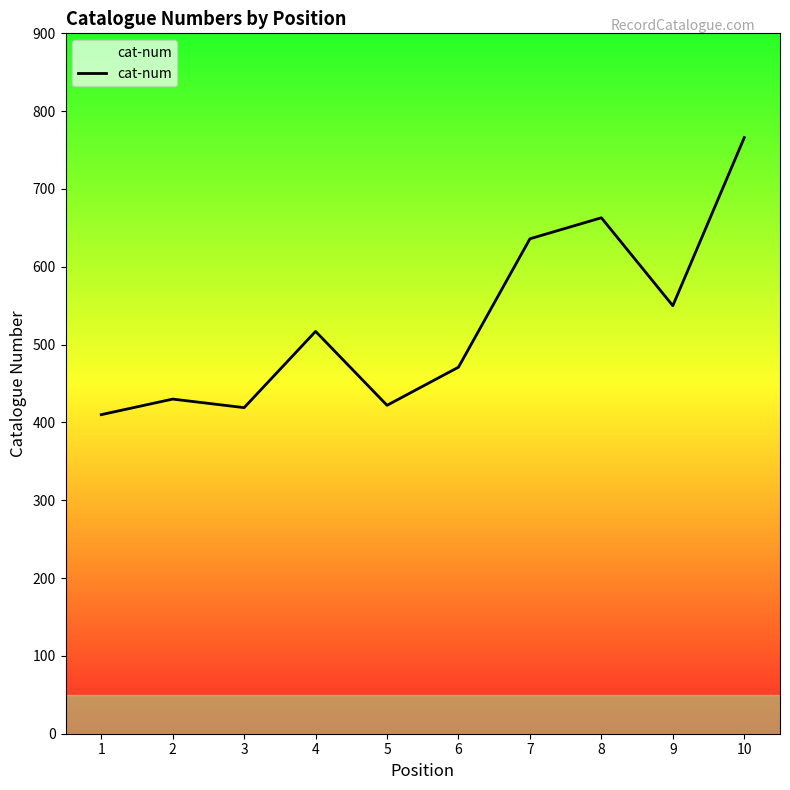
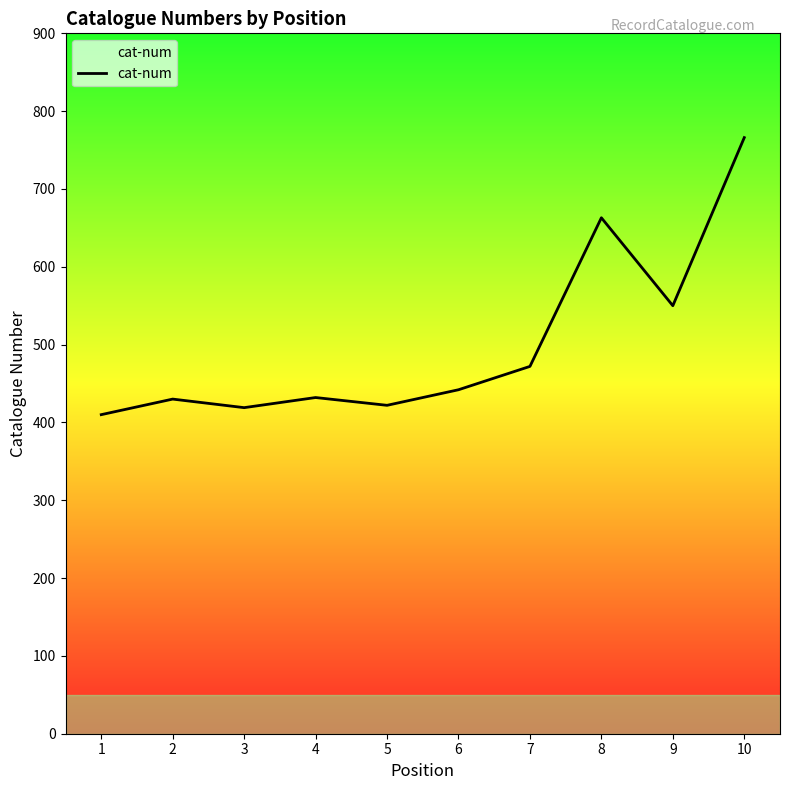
4: 520 -> 430
6: 470 -> 440
7: 640 -> 470
